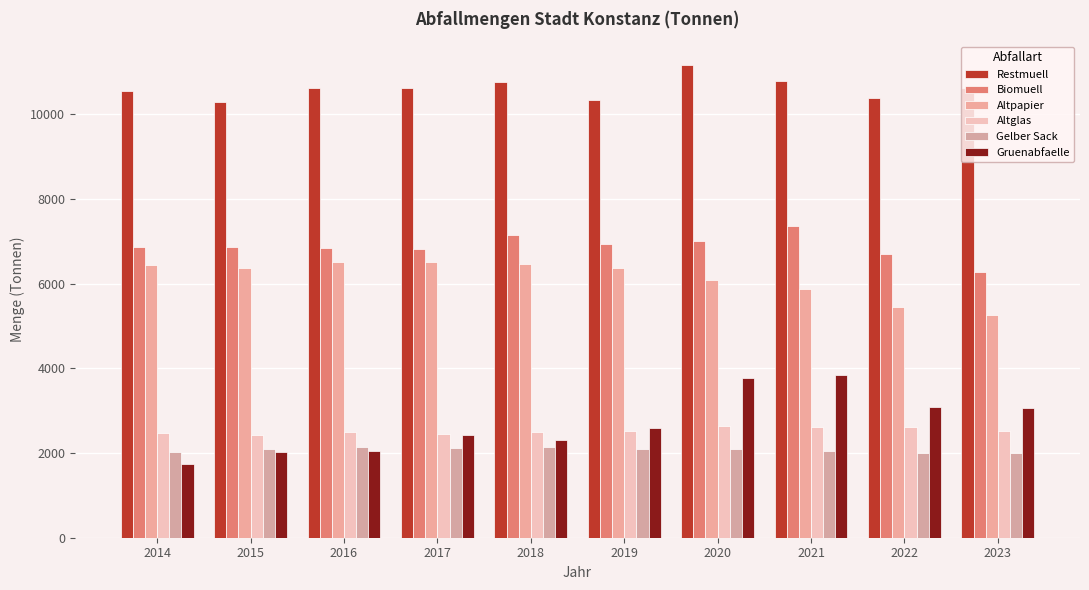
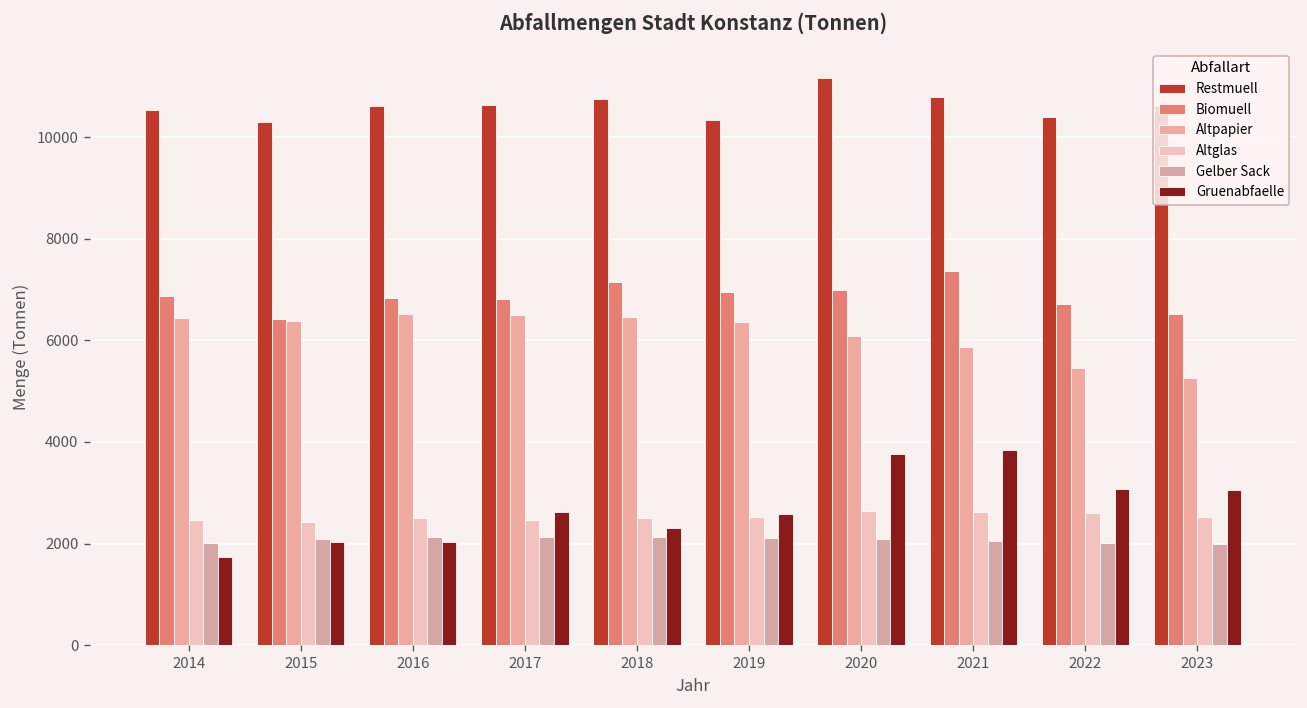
Biomuell, 2015: 6900 -> 6400
Gruenabfaelle, 2017: 2400 -> 2600
Biomuell, 2023: 6300 -> 6500
